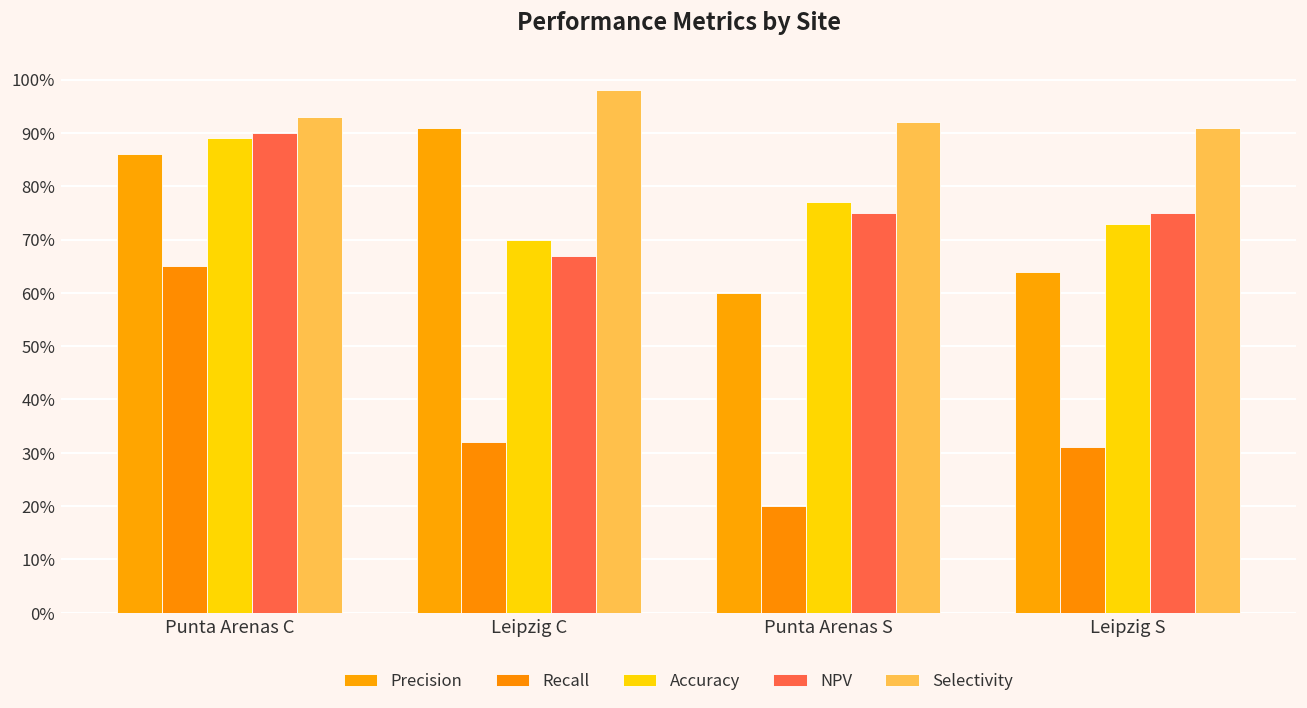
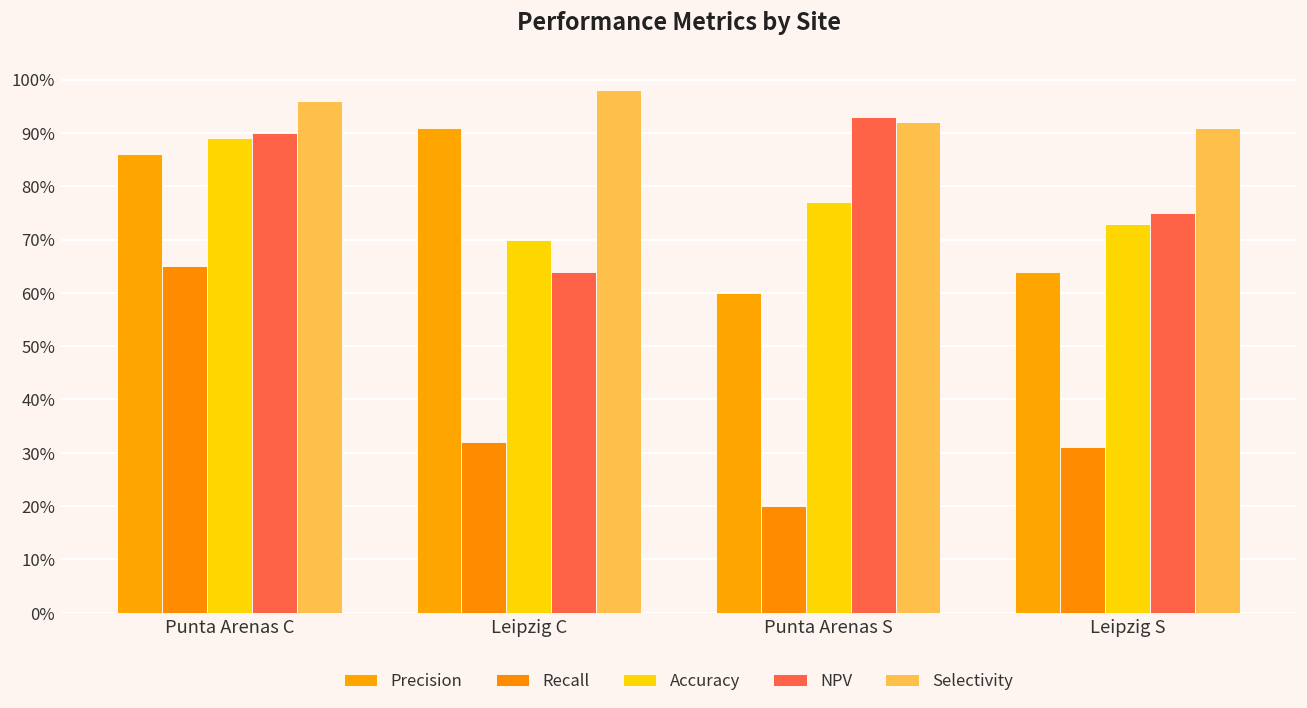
Selectivity, Punta Arenas C: 93% -> 96%
NPV, Leipzig C: 67% -> 64%
NPV, Punta Arenas S: 75% -> 93%
